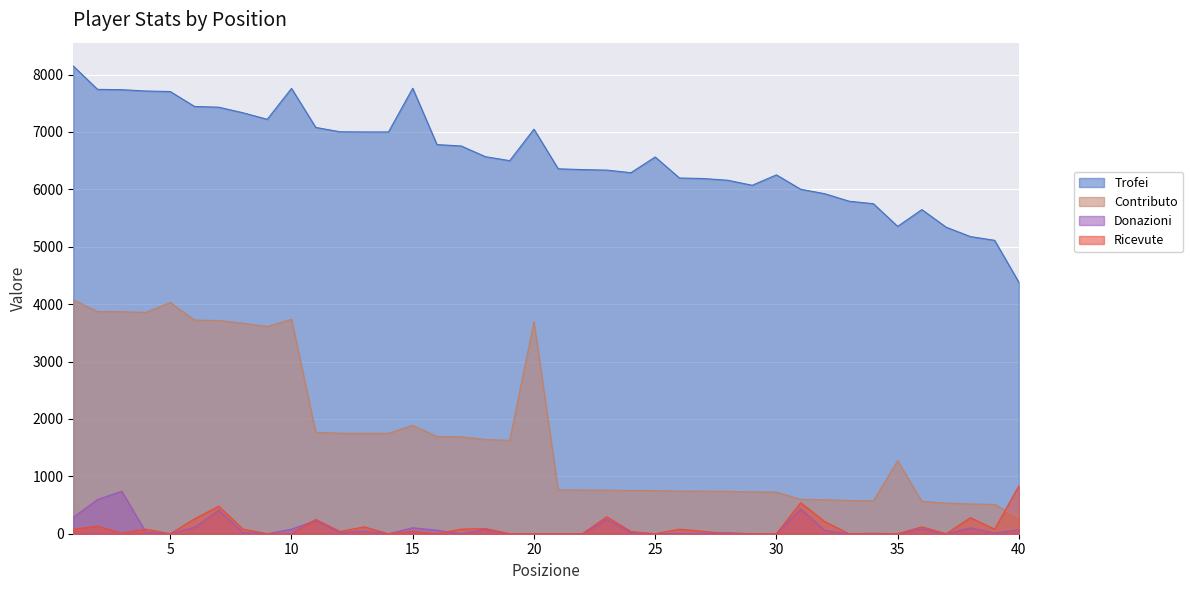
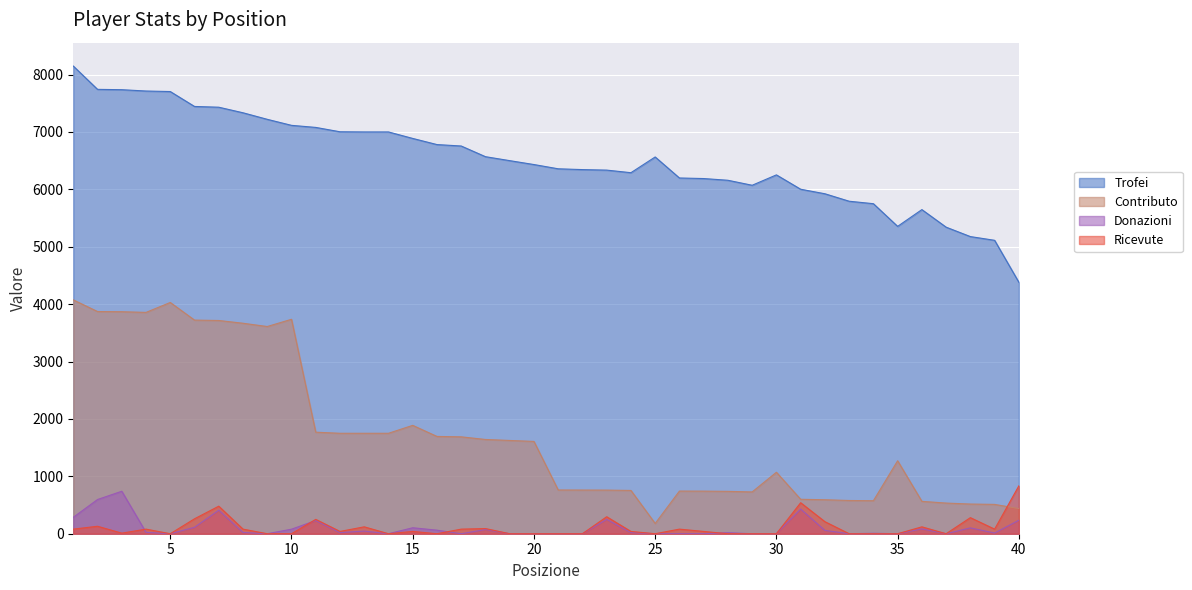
Trofei, 10: 7800 -> 7100
Trofei, 15: 7800 -> 6900
Trofei, 20: 7000 -> 6400
Contributo, 20: 3700 -> 1600
Contributo, 25: 800 -> 200
Contributo, 30: 700 -> 1100
Contributo, 40: 300 -> 400
Donazioni, 40: 100 -> 200
